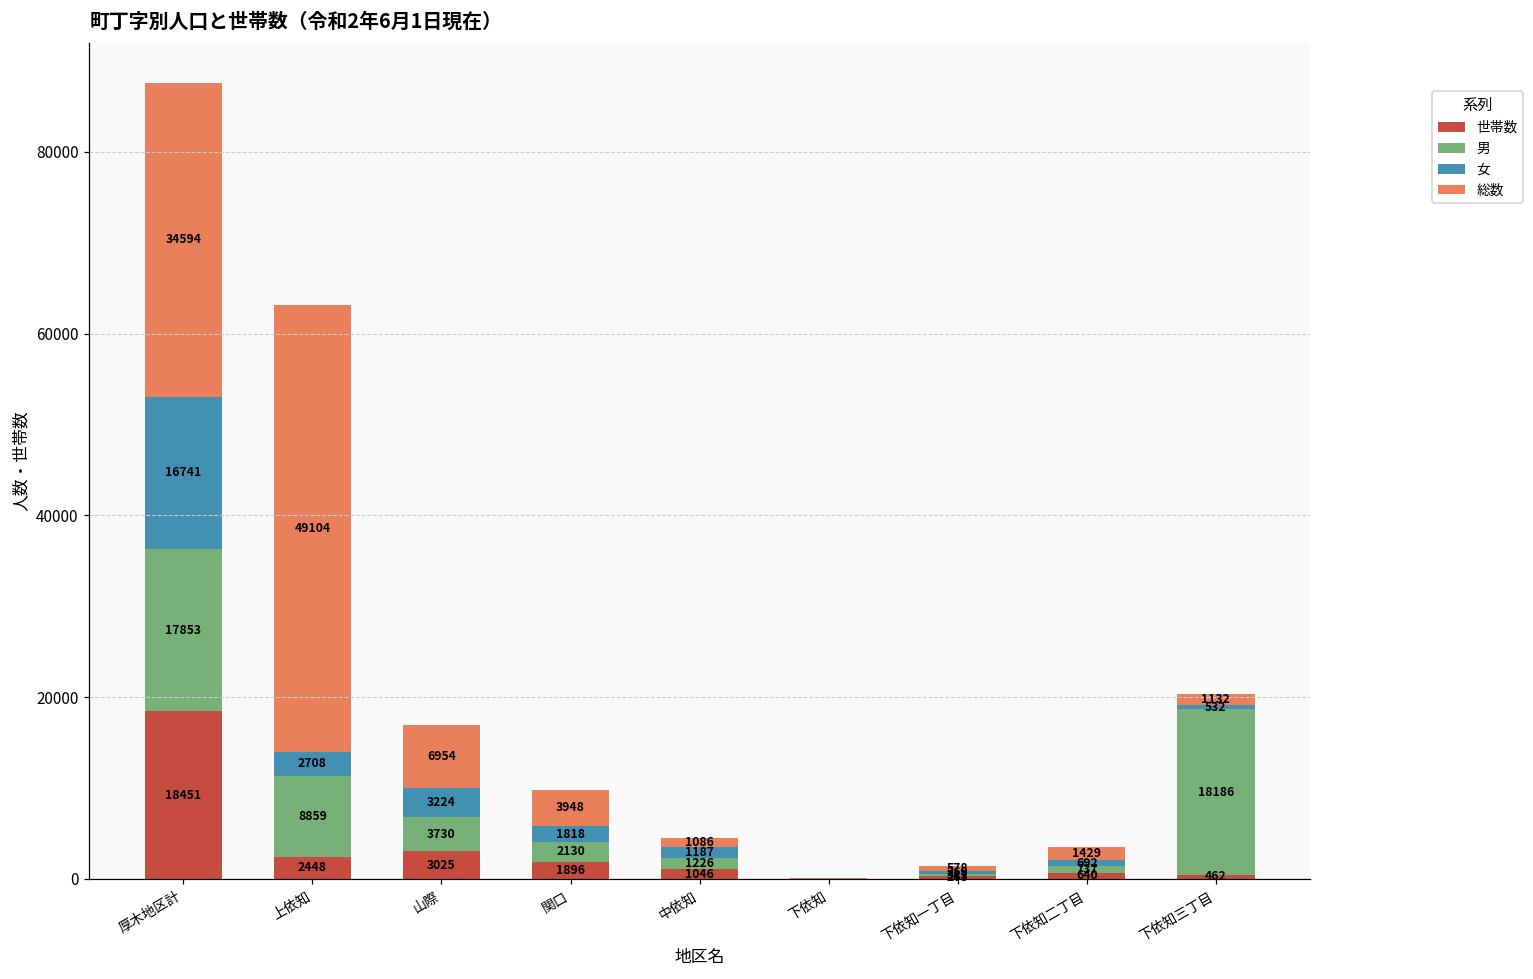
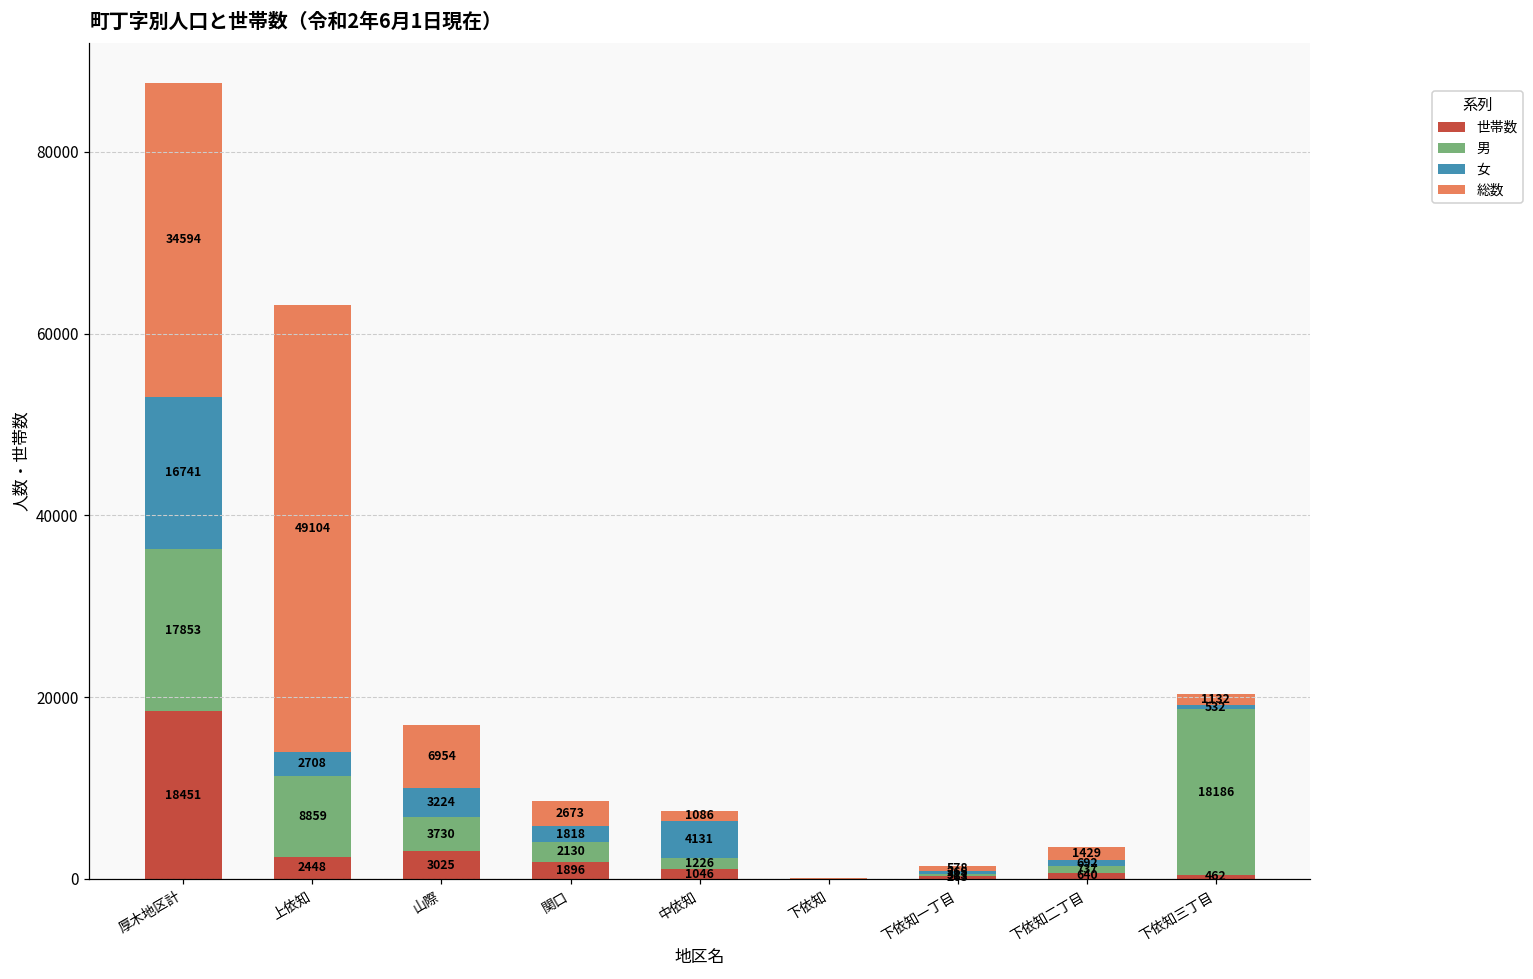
総数, 関口: 3948 -> 2673
女, 中依知: 1187 -> 4131
